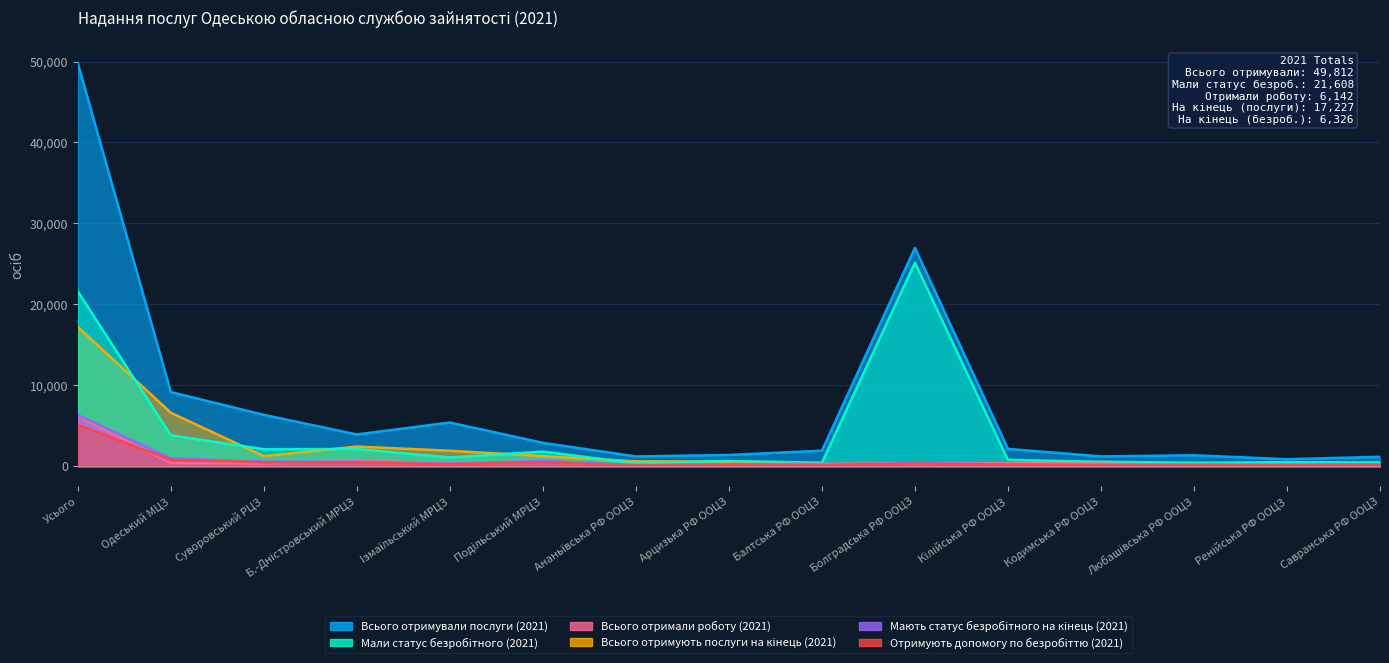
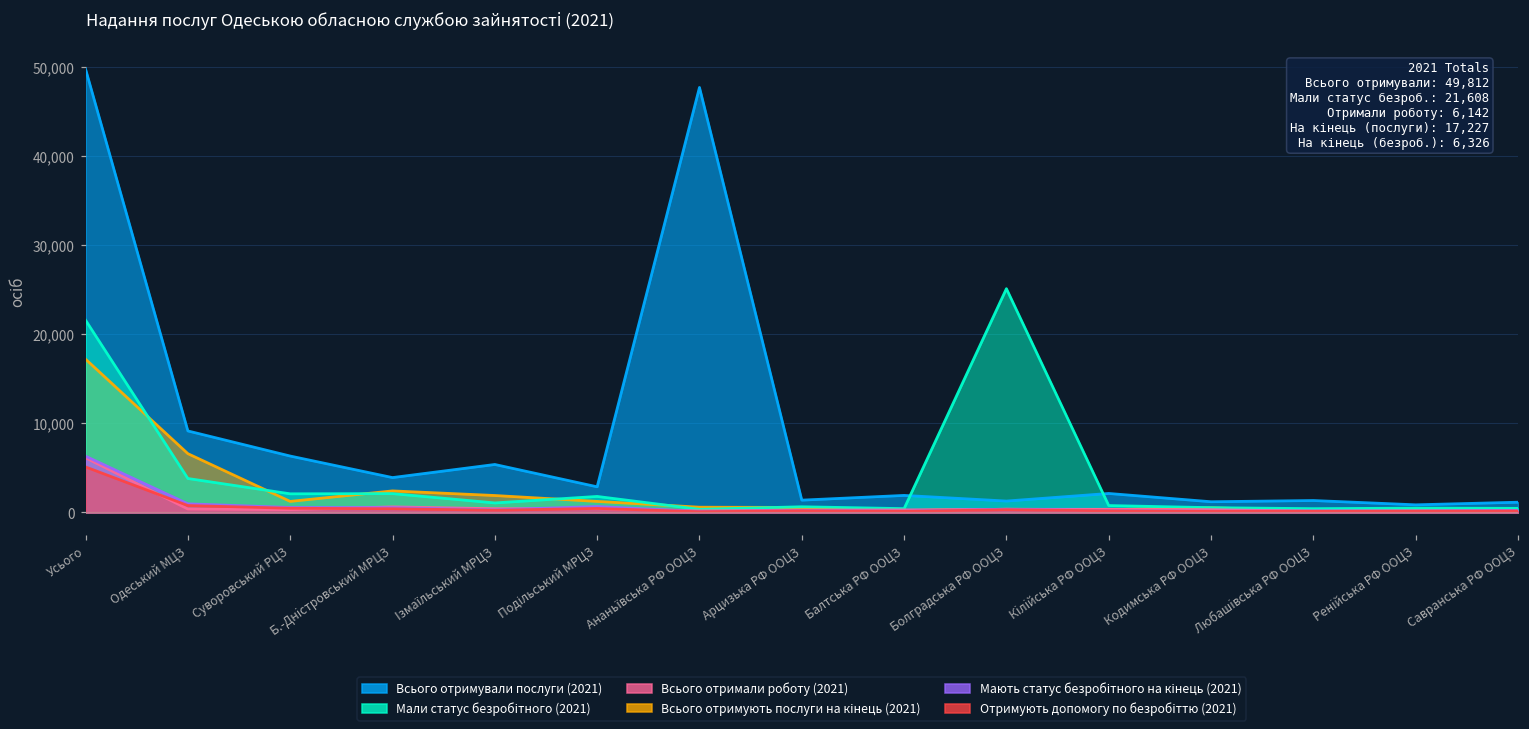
Всього отримували послуги (2021), Ананьївська РФ ООЦЗ: 1,000 -> 48,000
Всього отримували послуги (2021), Болградська РФ ООЦЗ: 27,000 -> 1,000
